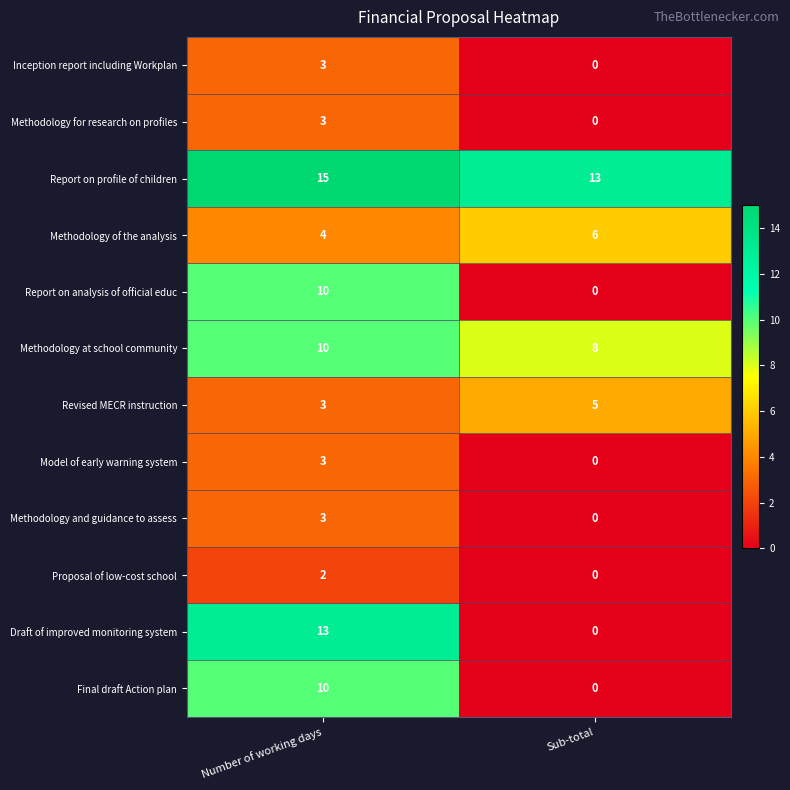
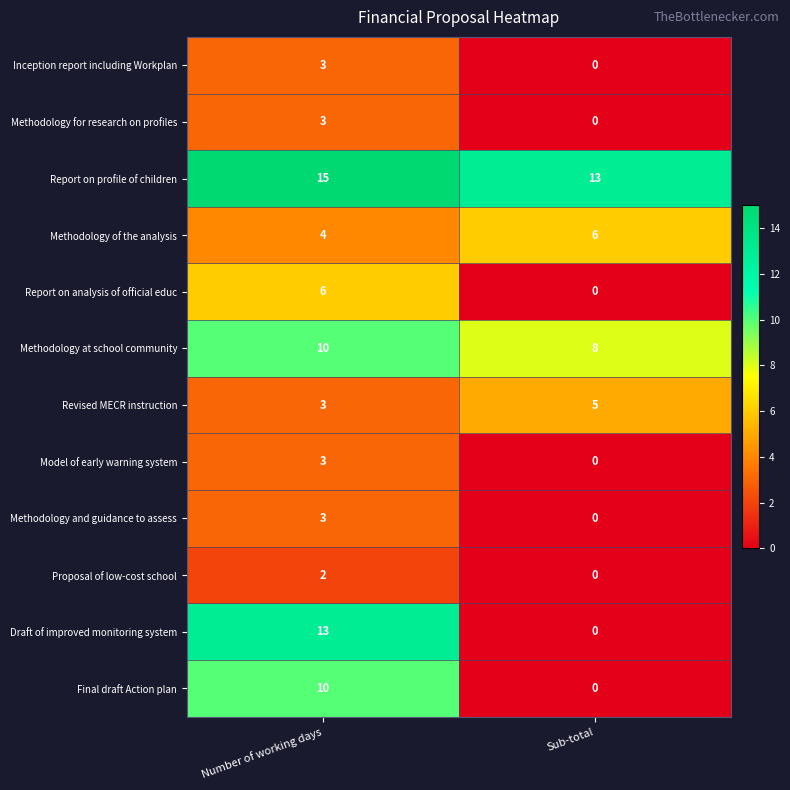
Report on analysis of official educ, Number of working days: 10 -> 6
